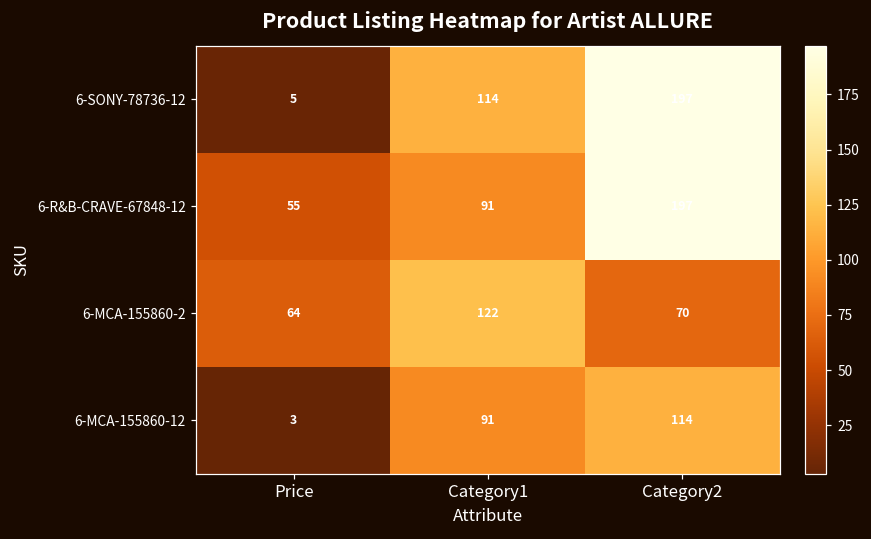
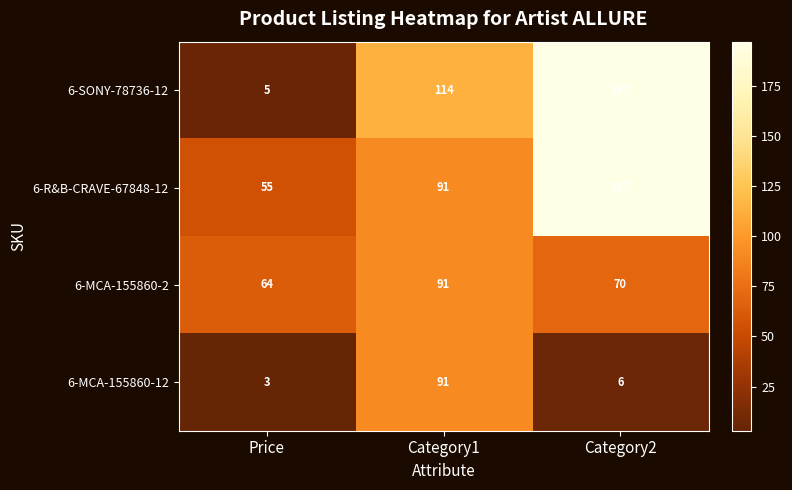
6-MCA-155860-2, Category1: 122 -> 91
6-MCA-155860-12, Category2: 114 -> 6
